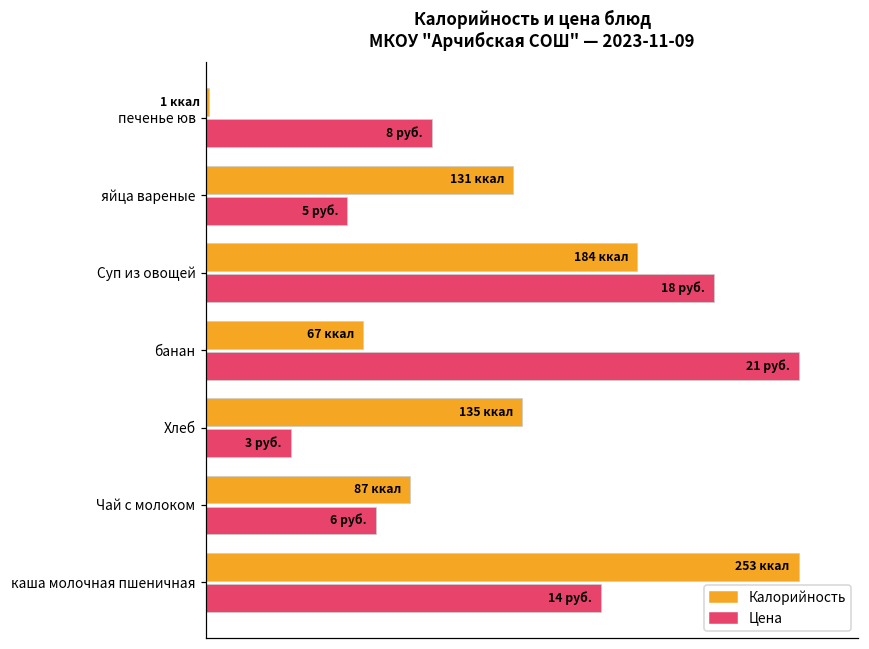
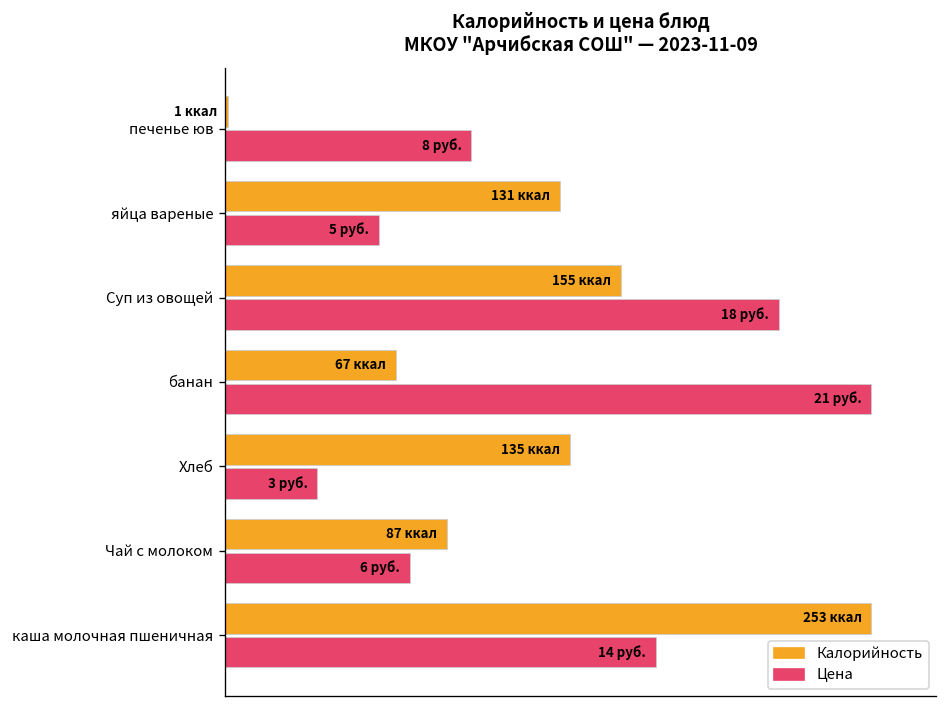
Калорийность, Суп из овощей: 184 -> 155
